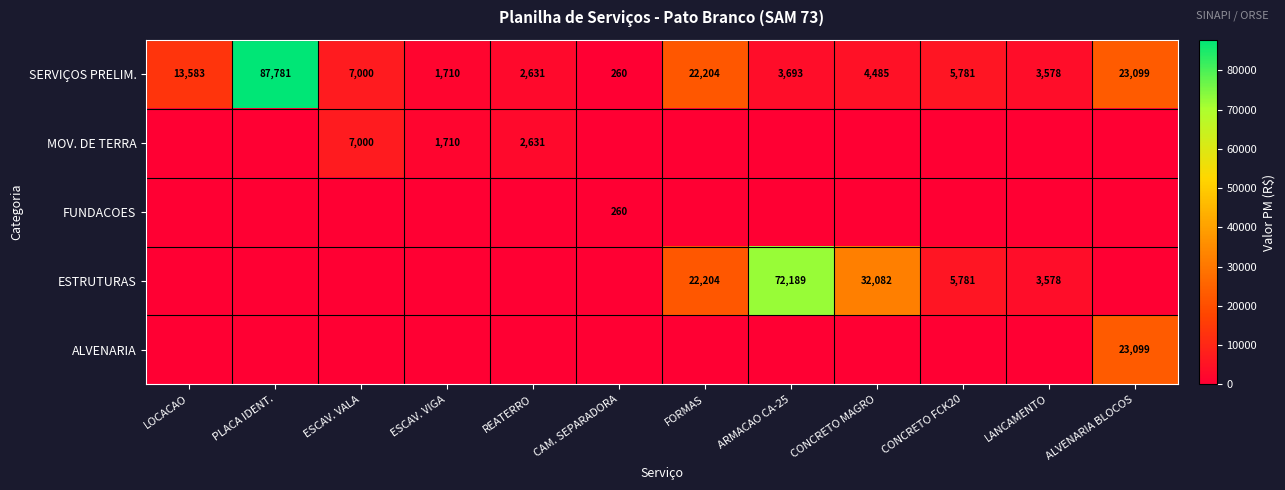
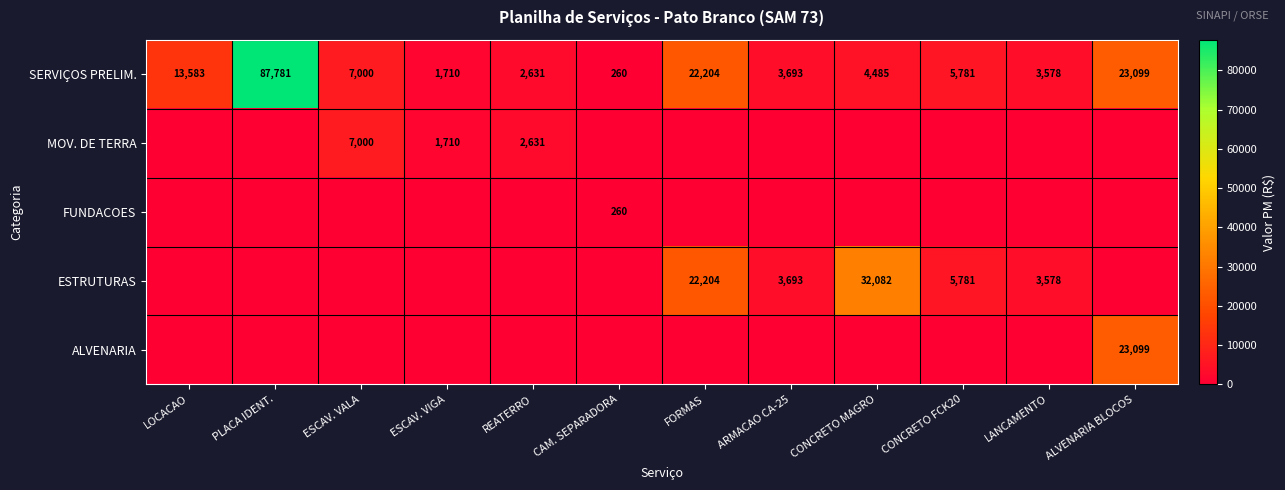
ESTRUTURAS, ARMACAO CA-25: 72,189 -> 3,693
